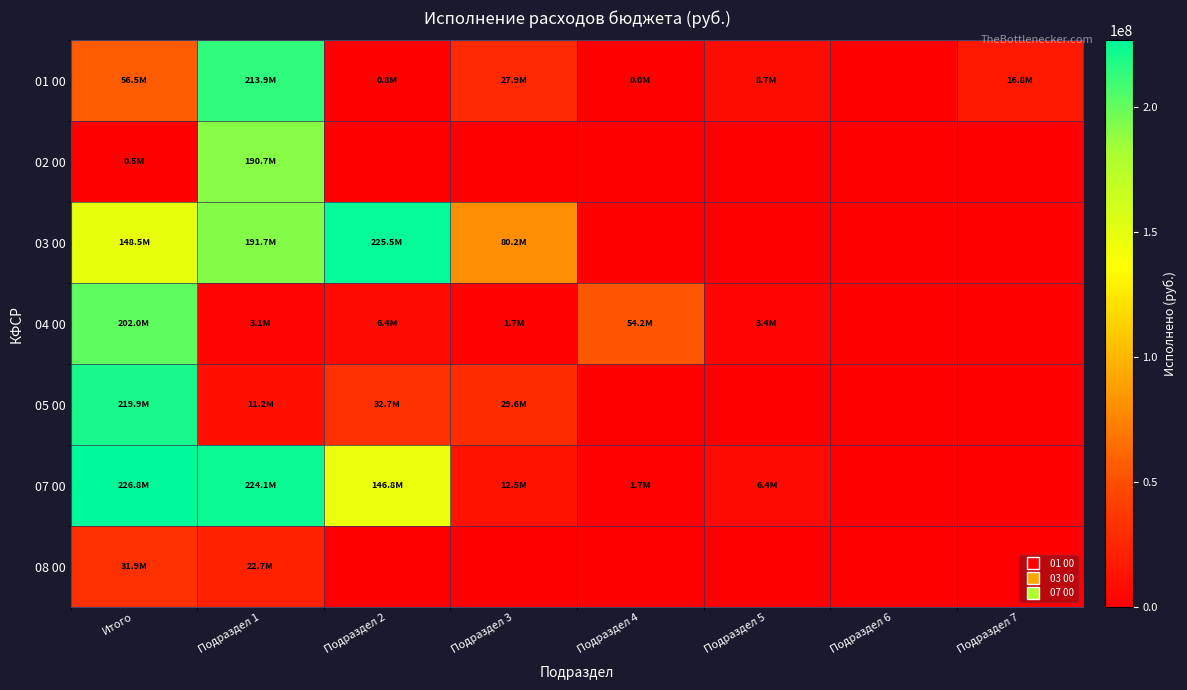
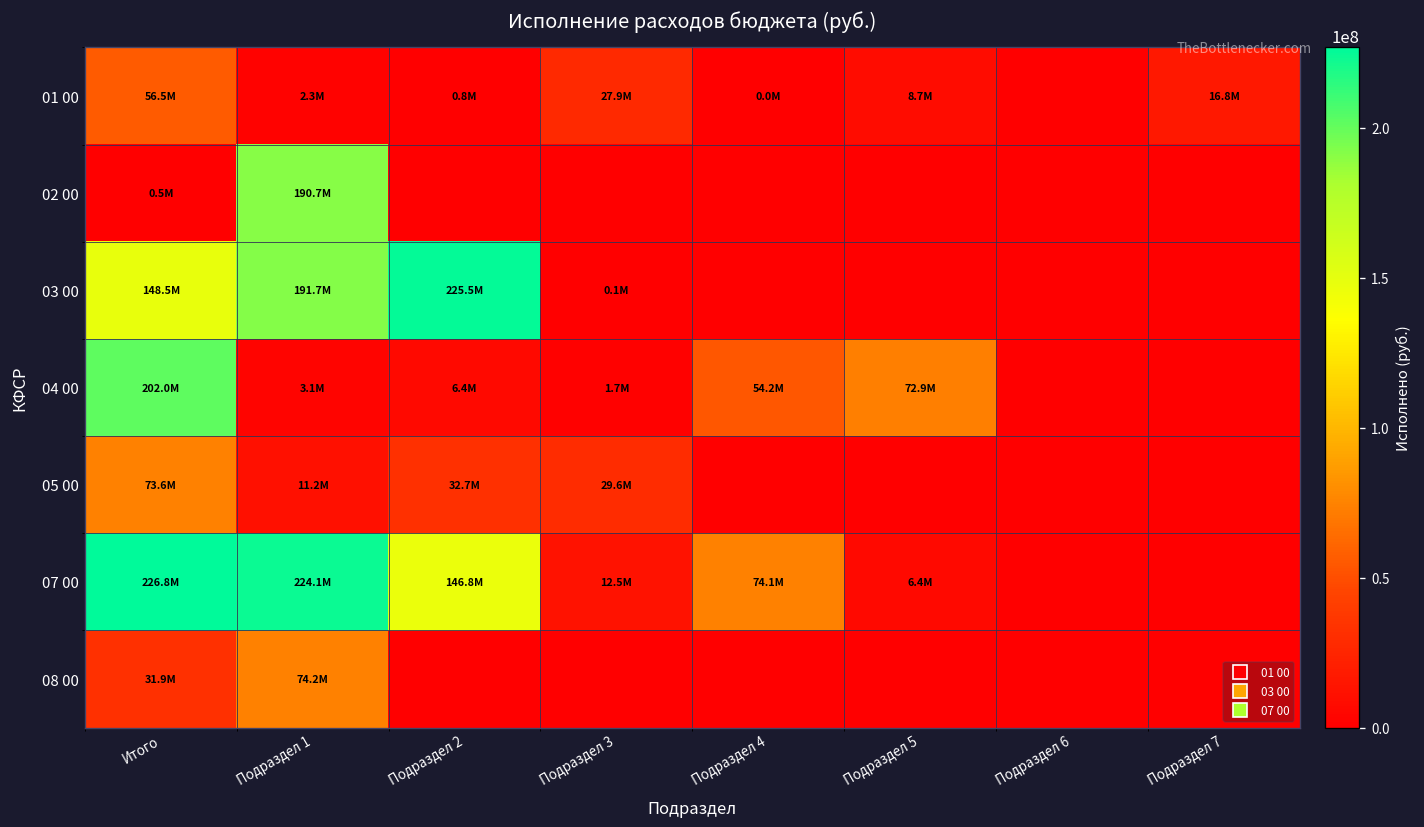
01 00, Подраздел 1: 213.9M -> 2.3M
03 00, Подраздел 3: 80.2M -> 0.1M
04 00, Подраздел 5: 3.4M -> 72.9M
05 00, Итого: 219.9M -> 73.6M
07 00, Подраздел 4: 1.7M -> 74.1M
08 00, Подраздел 1: 22.7M -> 74.2M
